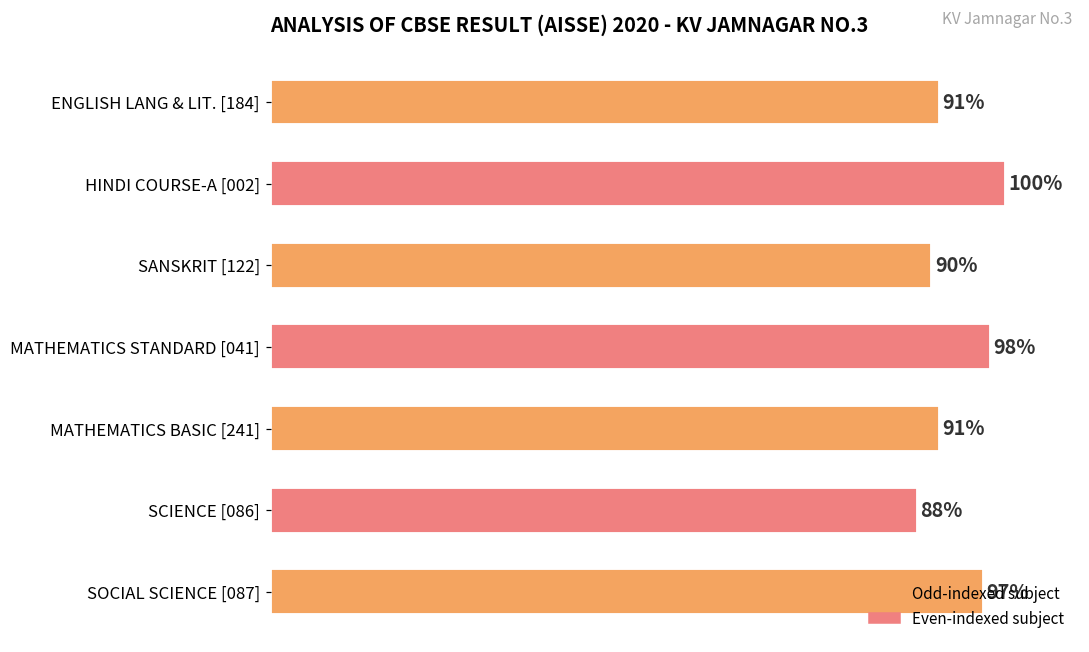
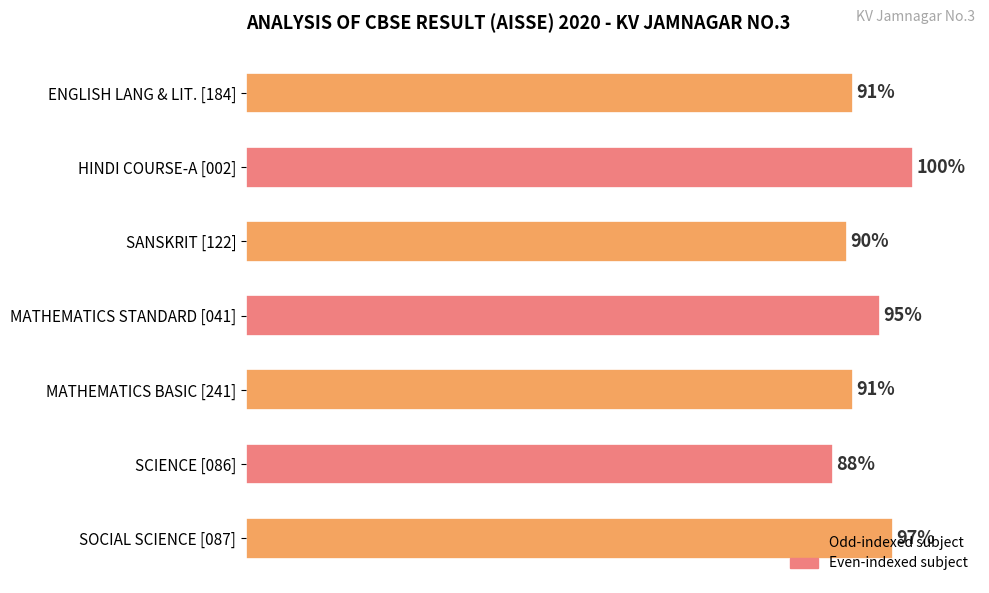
MATHEMATICS STANDARD [041]: 98% -> 95%
